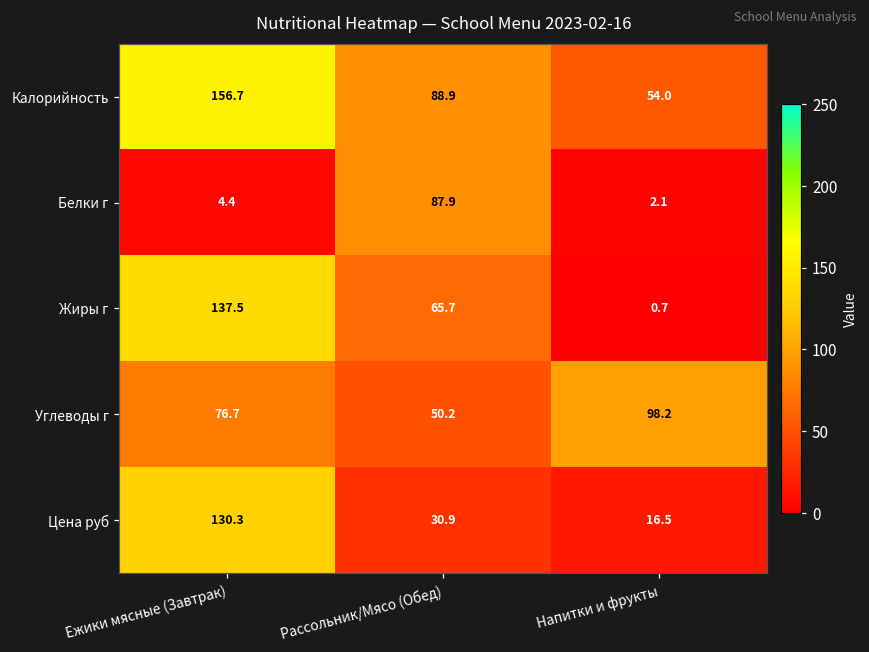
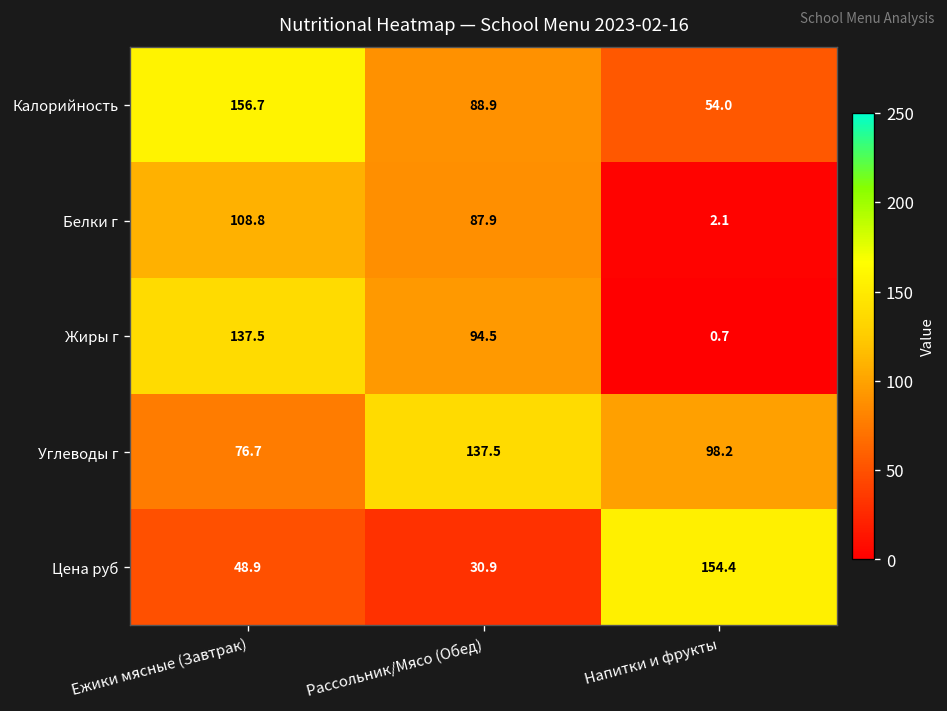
Белки г, Ежики мясные (Завтрак): 4.4 -> 108.8
Жиры г, Рассольник/Мясо (Обед): 65.7 -> 94.5
Углеводы г, Рассольник/Мясо (Обед): 50.2 -> 137.5
Цена руб, Ежики мясные (Завтрак): 130.3 -> 48.9
Цена руб, Напитки и фрукты: 16.5 -> 154.4
